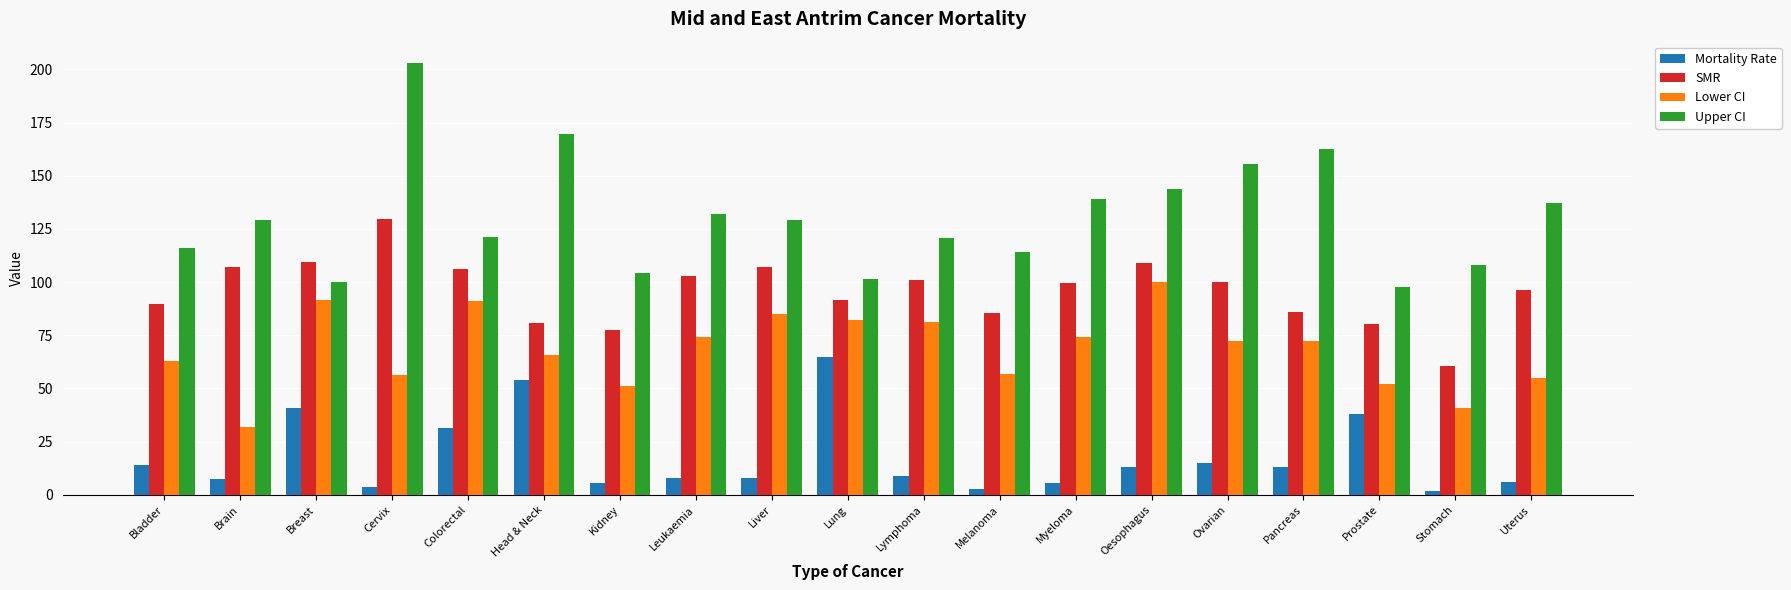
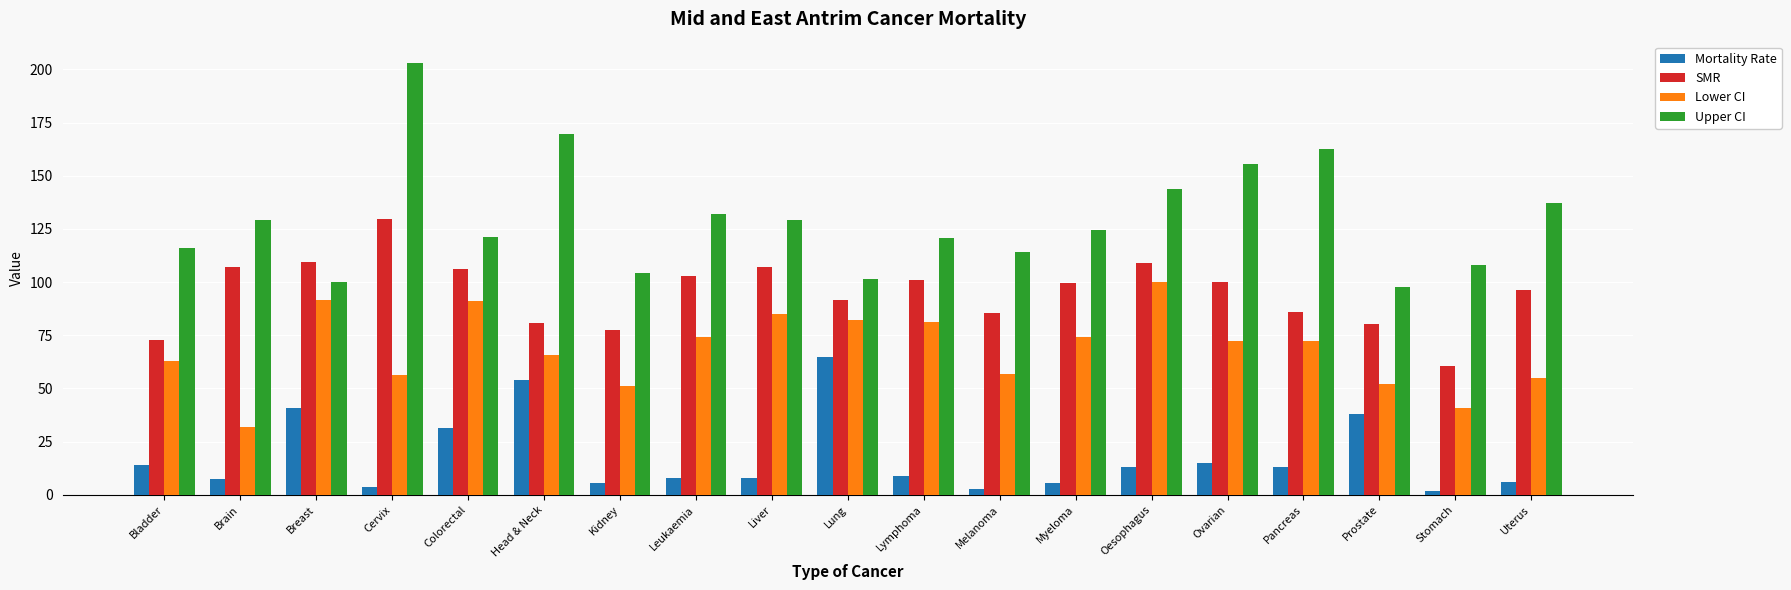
SMR, Bladder: 90 -> 73
Upper CI, Myeloma: 139 -> 125
